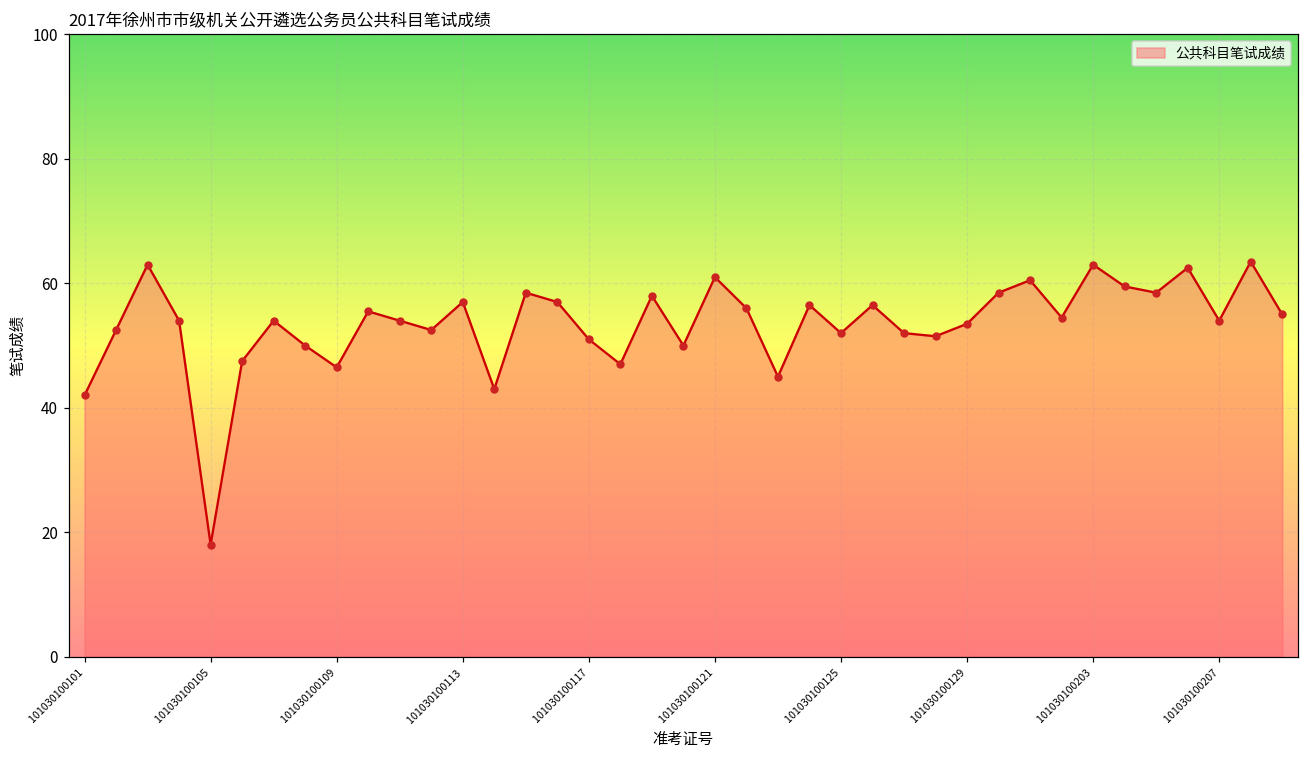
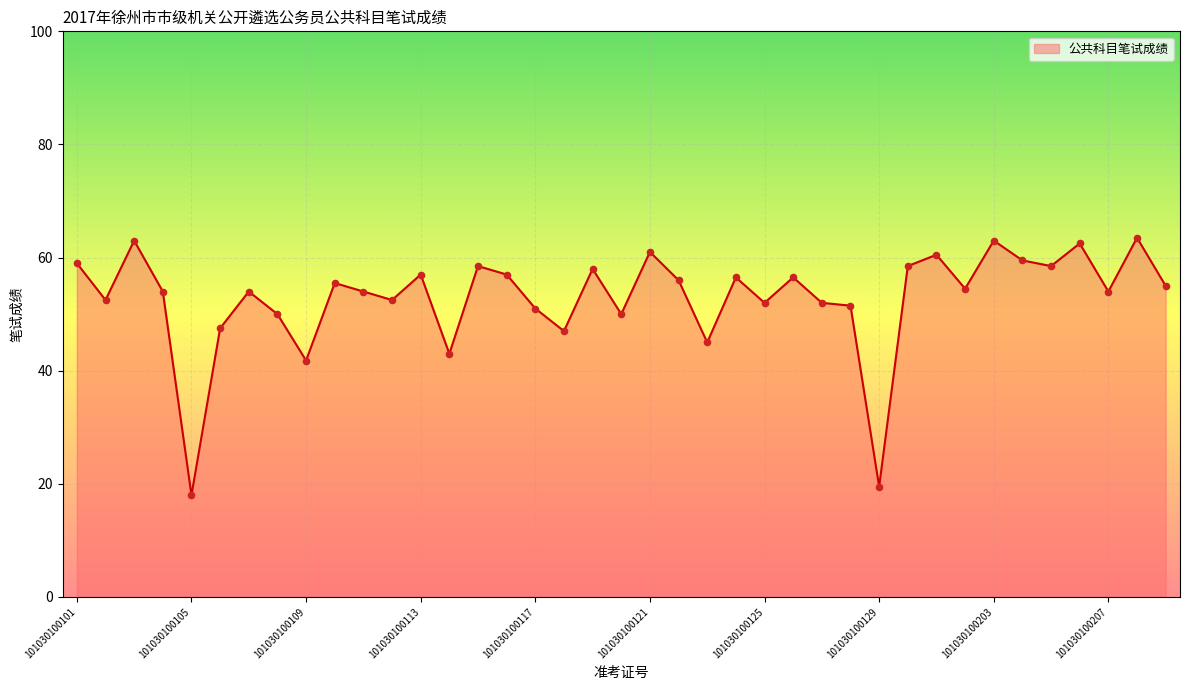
101030100101: 42 -> 59
101030100109: 47 -> 42
101030100129: 54 -> 20
